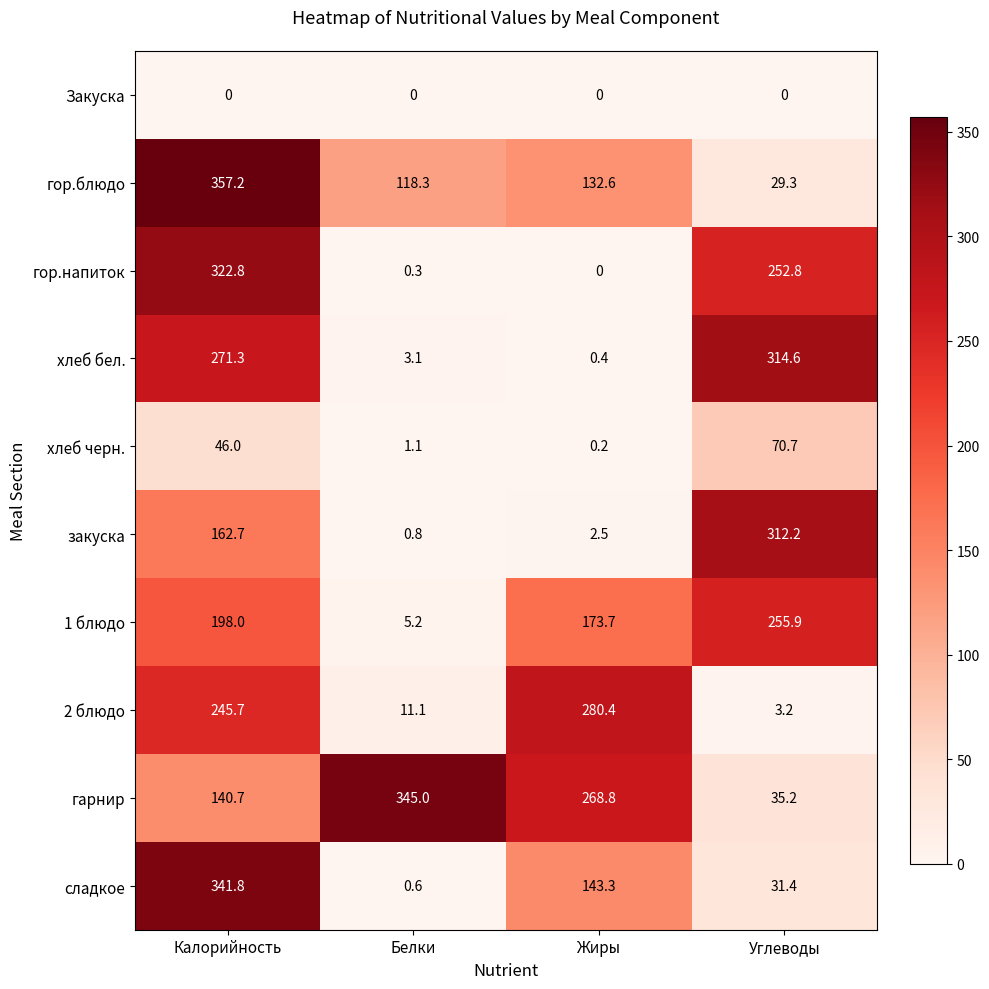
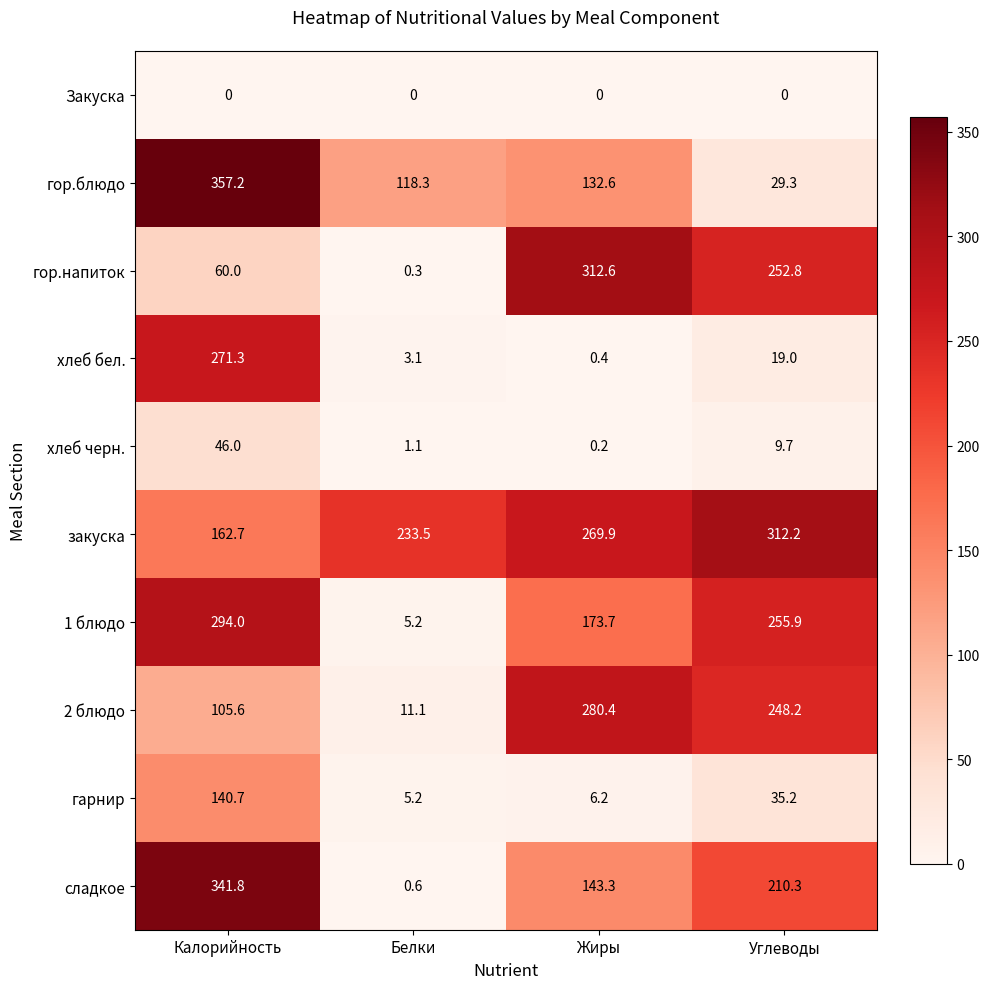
гор.напиток, Калорийность: 322.8 -> 60.0
гор.напиток, Жиры: 0 -> 312.6
хлеб бел., Углеводы: 314.6 -> 19.0
хлеб черн., Углеводы: 70.7 -> 9.7
закуска, Белки: 0.8 -> 233.5
закуска, Жиры: 2.5 -> 269.9
1 блюдо, Калорийность: 198.0 -> 294.0
2 блюдо, Калорийность: 245.7 -> 105.6
2 блюдо, Углеводы: 3.2 -> 248.2
гарнир, Белки: 345.0 -> 5.2
гарнир, Жиры: 268.8 -> 6.2
сладкое, Углеводы: 31.4 -> 210.3
